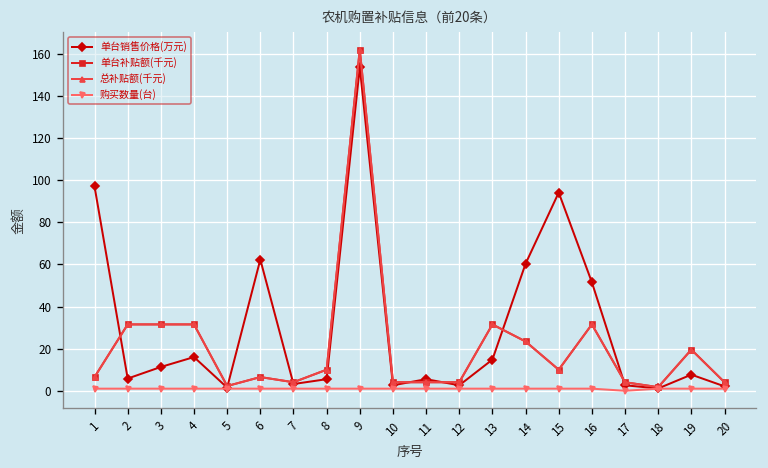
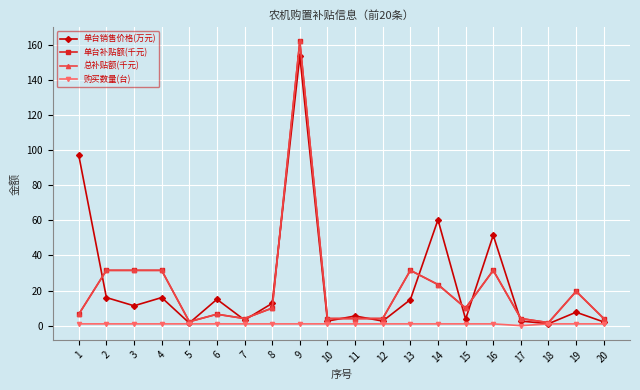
单台销售价格(万元), 2: 6 -> 16
单台销售价格(万元), 6: 62 -> 15
单台销售价格(万元), 8: 6 -> 13
单台销售价格(万元), 15: 94 -> 4
